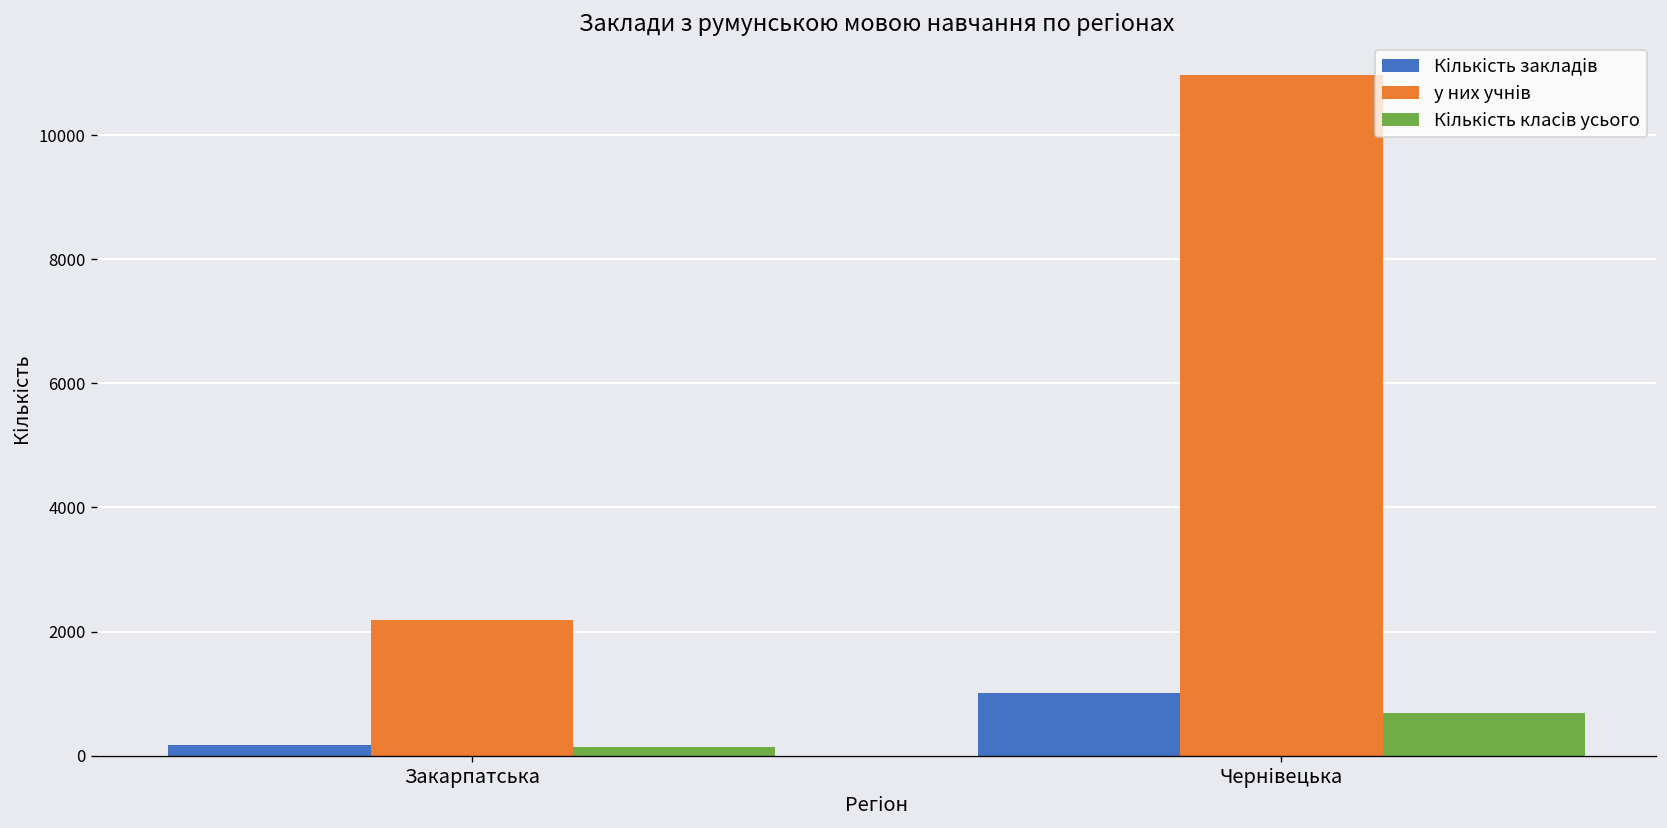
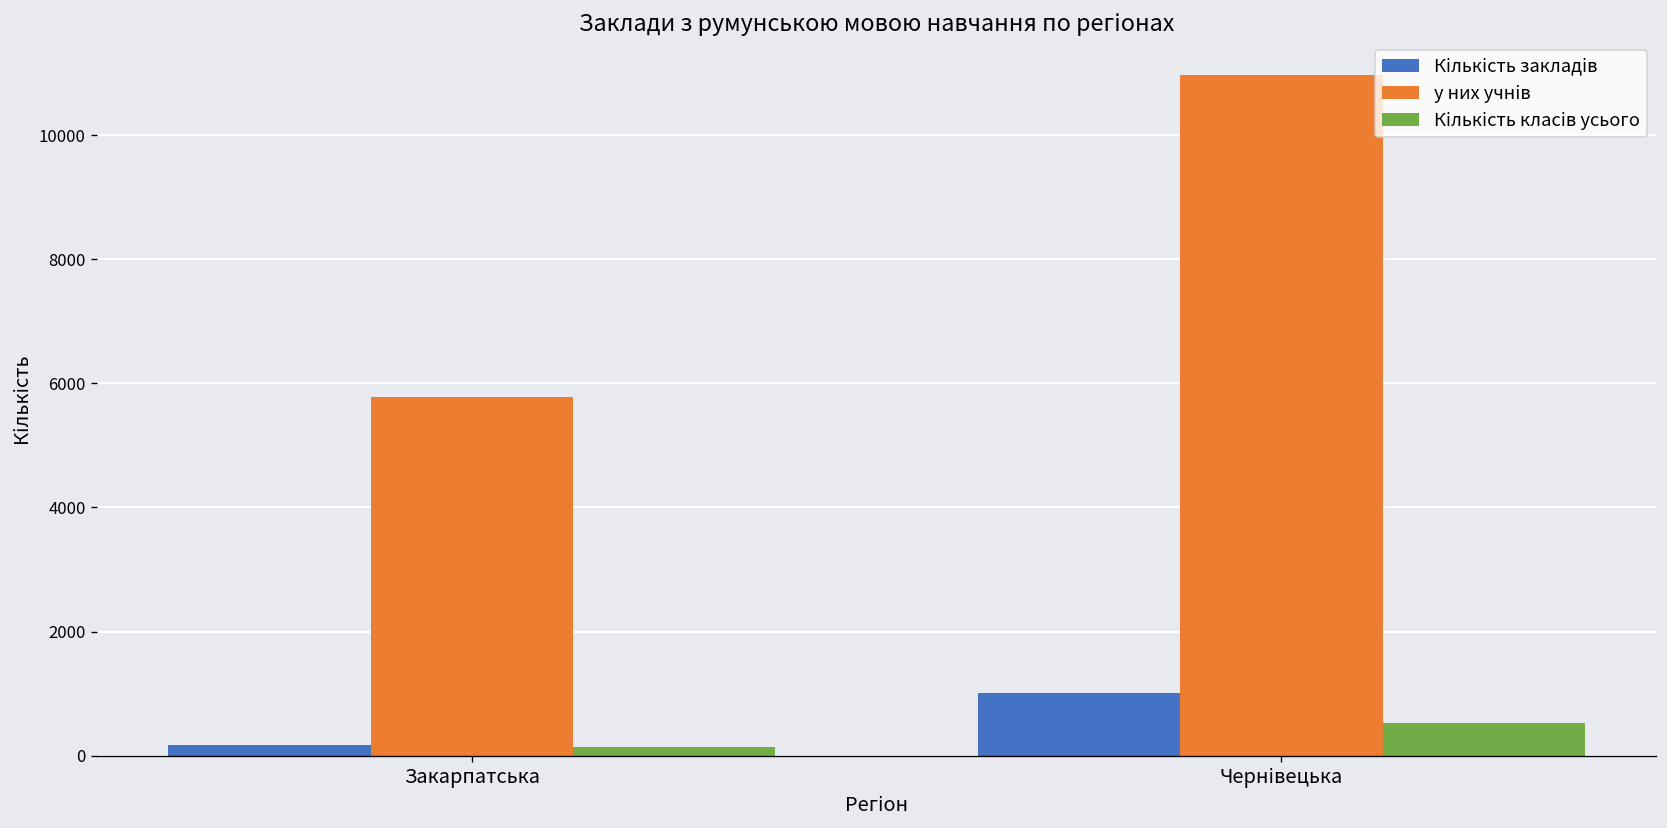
у них учнів, Закарпатська: 2200 -> 5800
Кількість класів усього, Чернівецька: 700 -> 500
